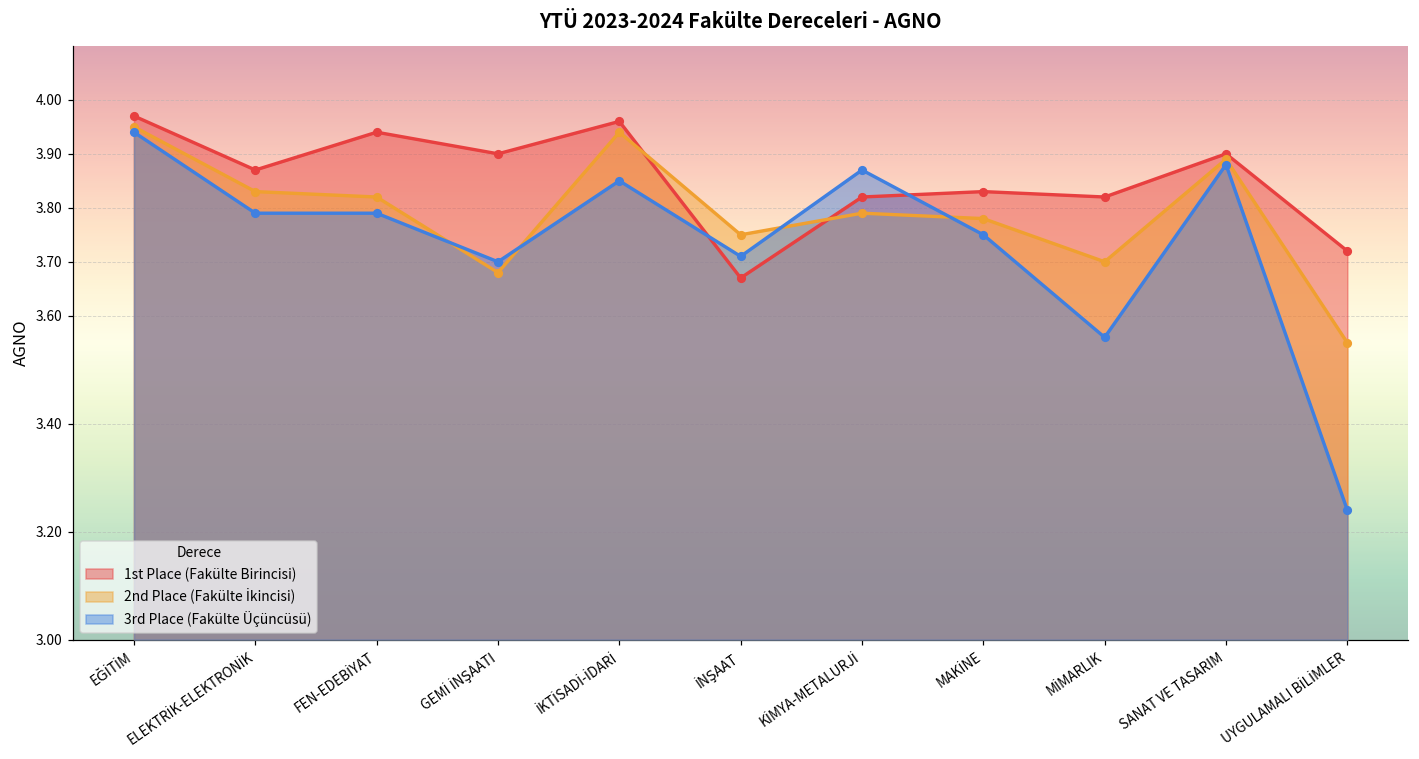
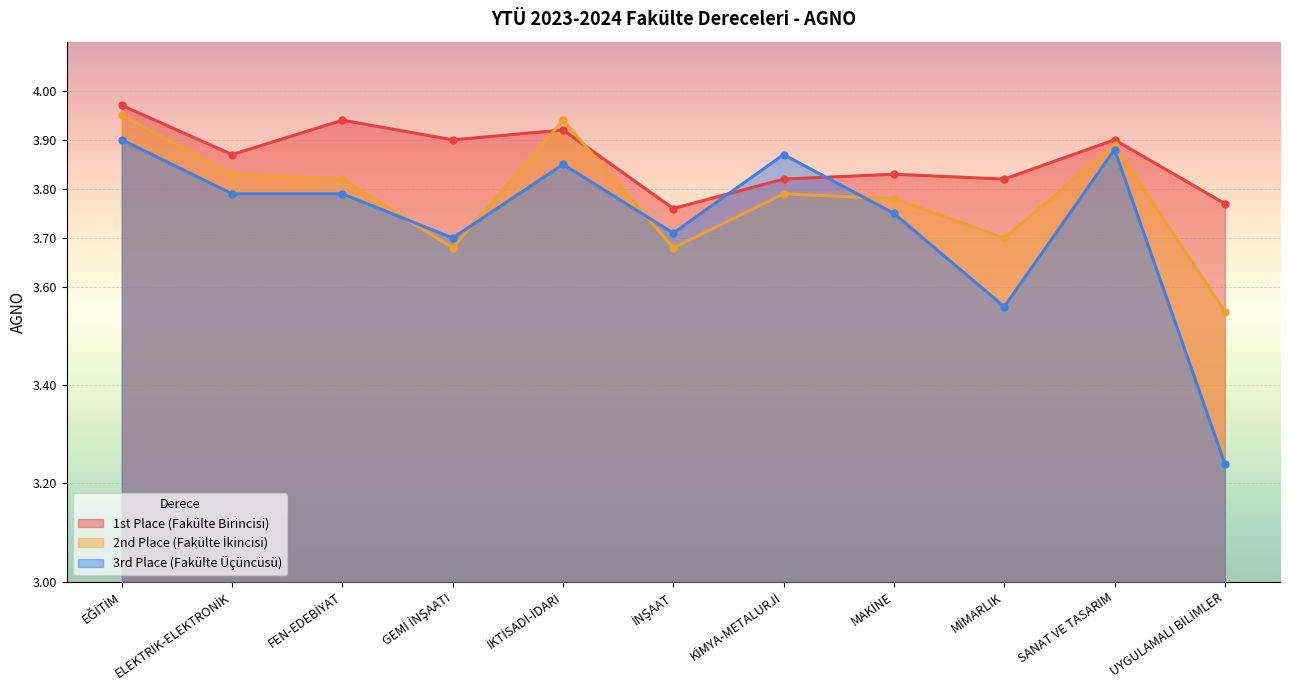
3rd Place (Fakülte Üçüncüsü), EĞİTİM: 3.94 -> 3.90
1st Place (Fakülte Birincisi), İKTİSADİ-İDARİ: 3.96 -> 3.92
1st Place (Fakülte Birincisi), İNŞAAT: 3.67 -> 3.76
2nd Place (Fakülte İkincisi), İNŞAAT: 3.75 -> 3.68
1st Place (Fakülte Birincisi), UYGULAMALI BİLİMLER: 3.72 -> 3.77
